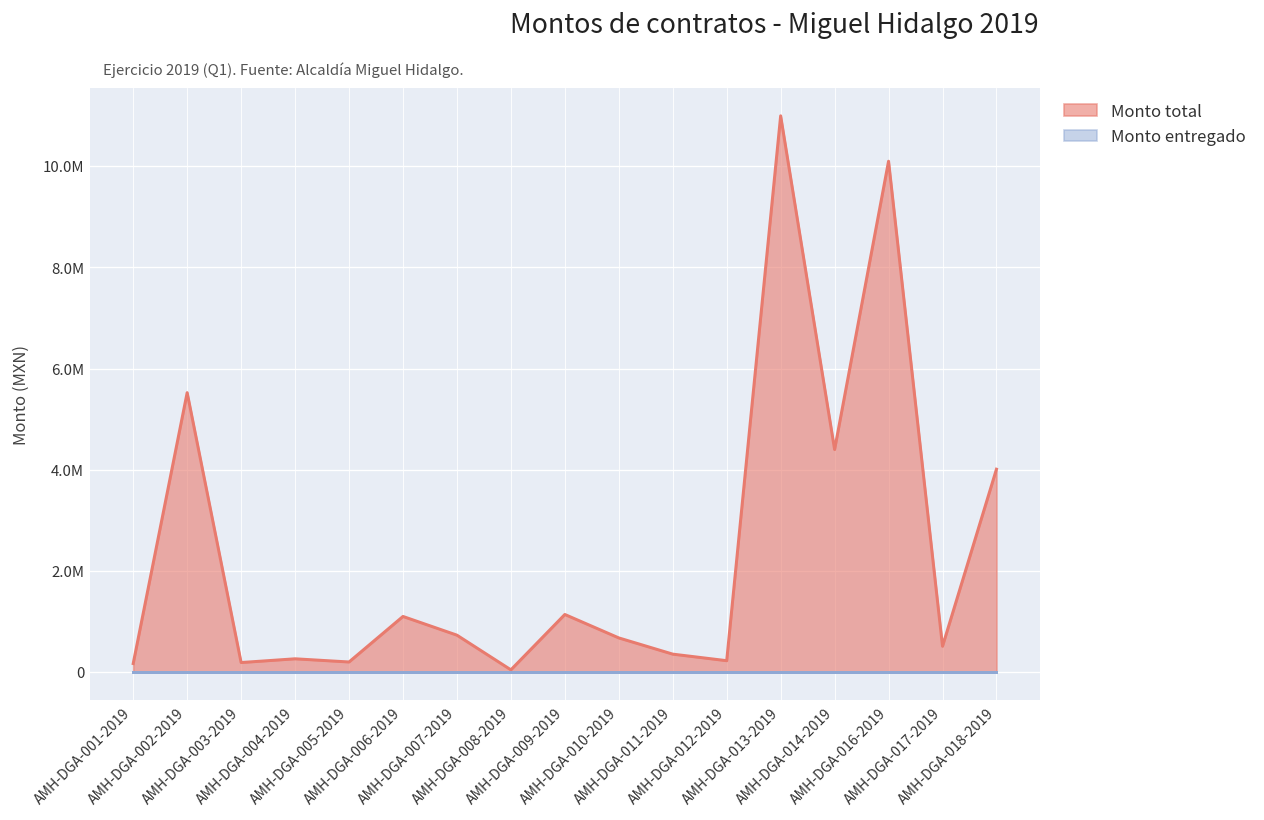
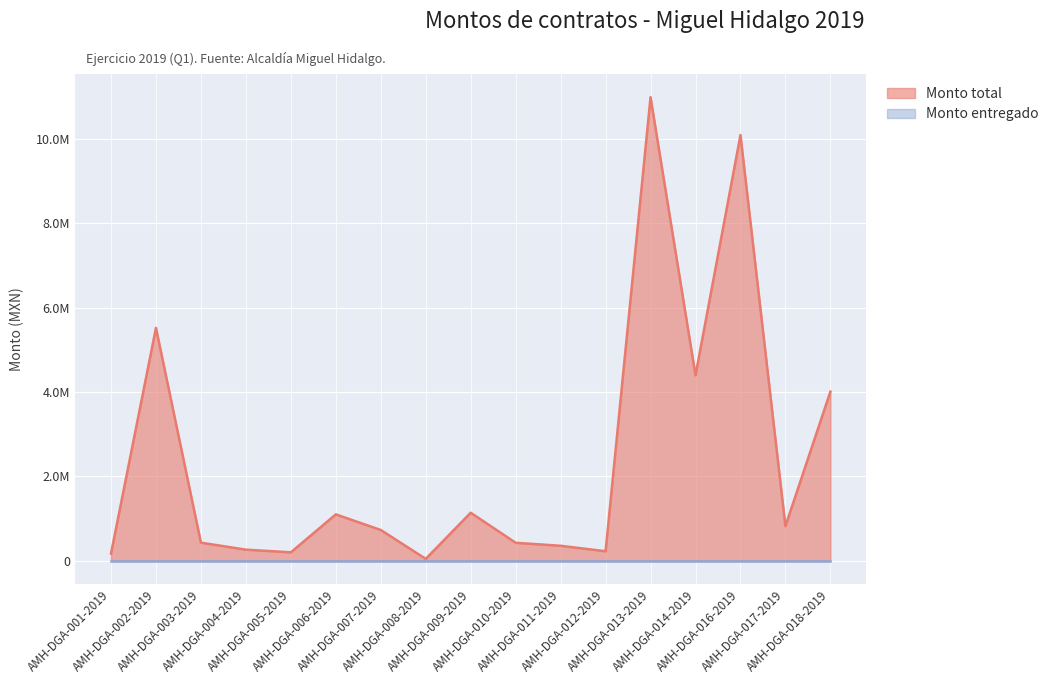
Monto total, AMH-DGA-003-2019: 200000 -> 400000
Monto total, AMH-DGA-010-2019: 700000 -> 400000
Monto total, AMH-DGA-017-2019: 500000 -> 800000
